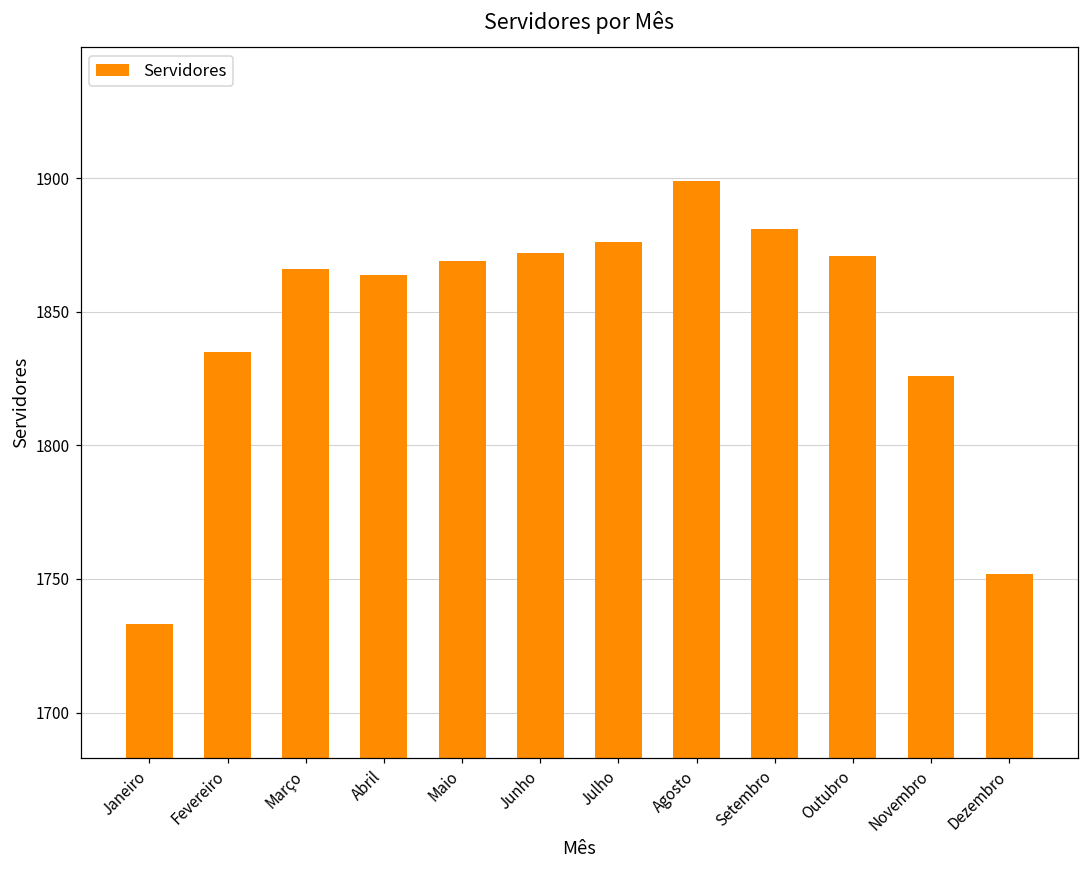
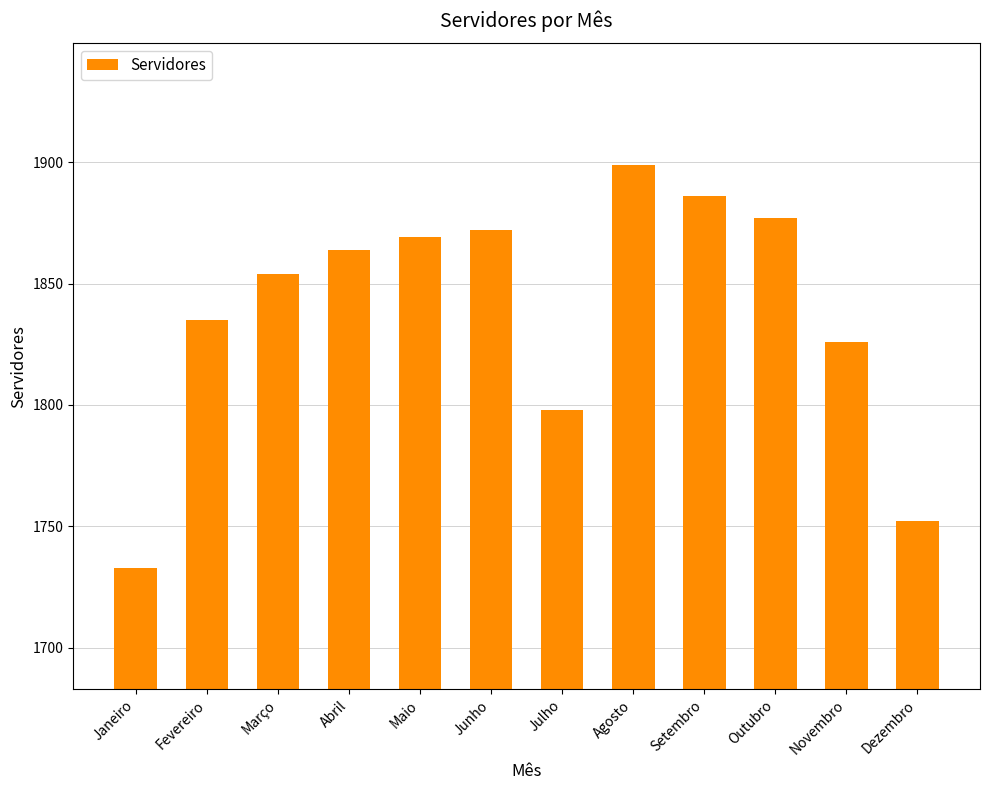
Março: 1866 -> 1854
Julho: 1876 -> 1798
Setembro: 1881 -> 1886
Outubro: 1871 -> 1877
